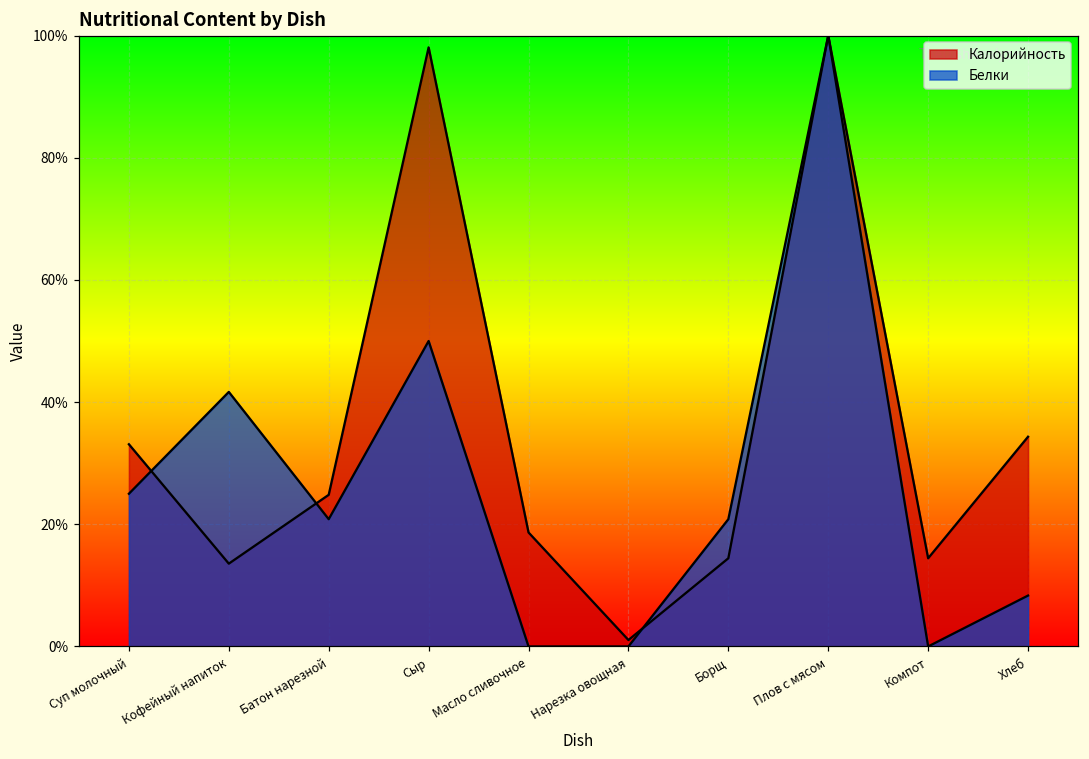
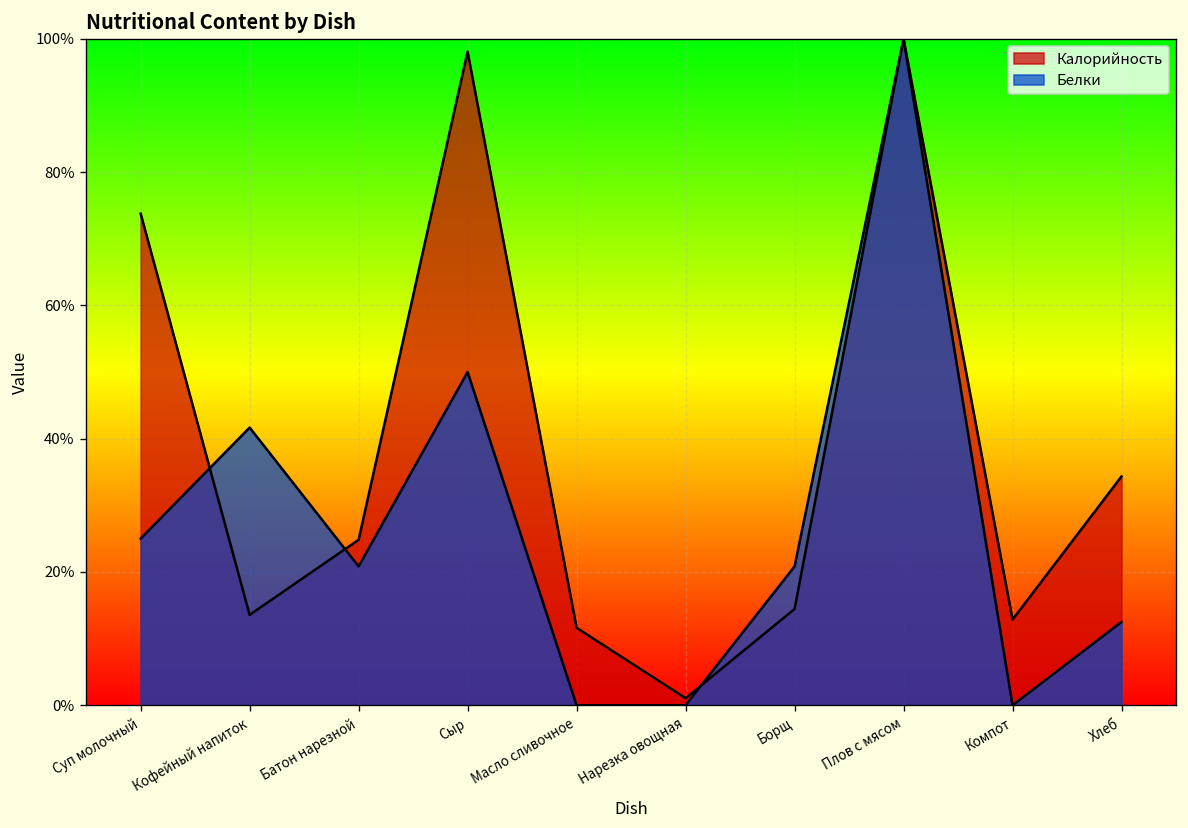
Калорийность, Суп молочный: 33% -> 74%
Калорийность, Масло сливочное: 19% -> 12%
Калорийность, Компот: 14% -> 13%
Белки, Хлеб: 8% -> 13%
